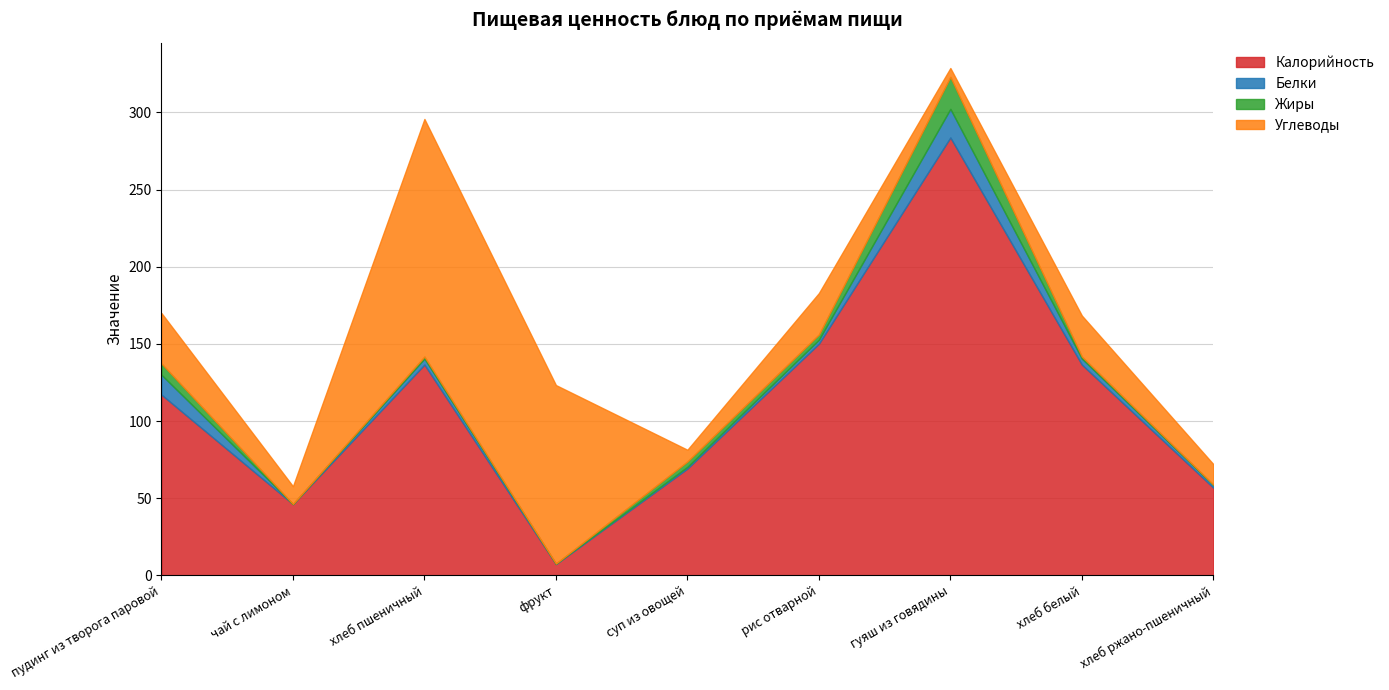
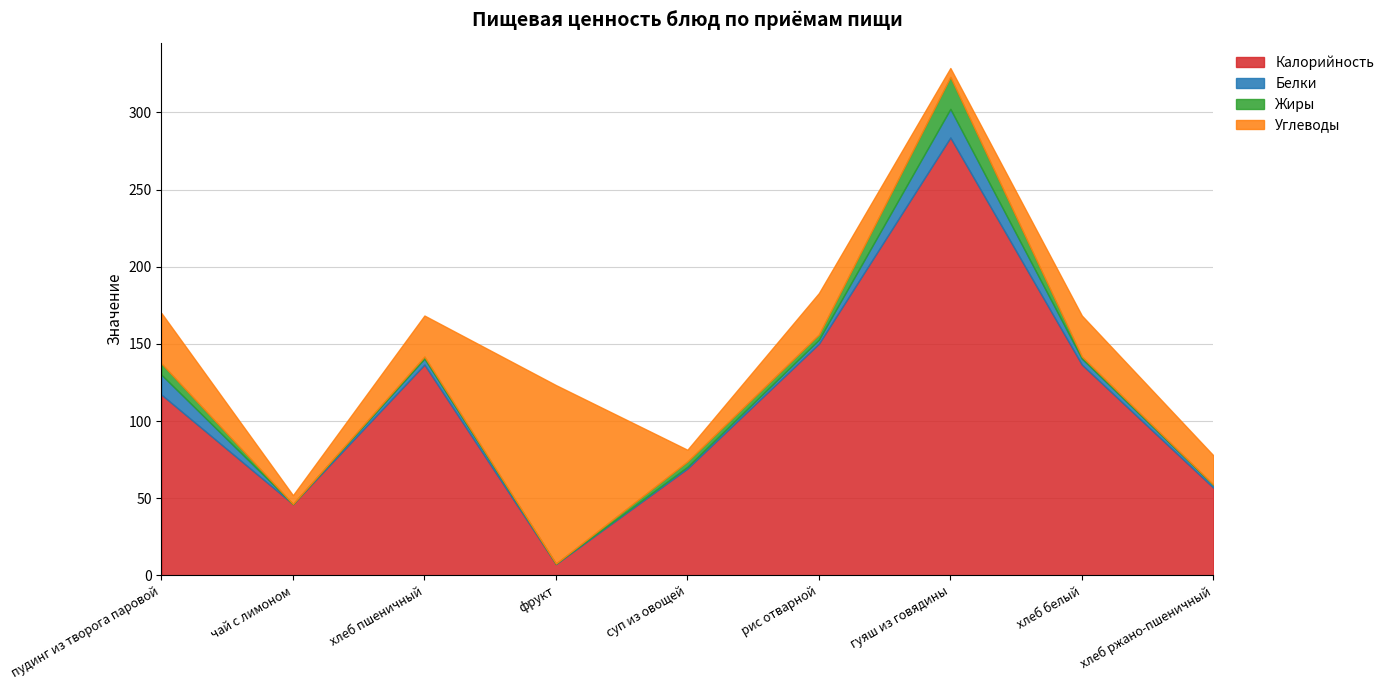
Углеводы, чай с лимоном: 12 -> 6
Углеводы, хлеб пшеничный: 154 -> 27
Углеводы, хлеб ржано-пшеничный: 13 -> 19
